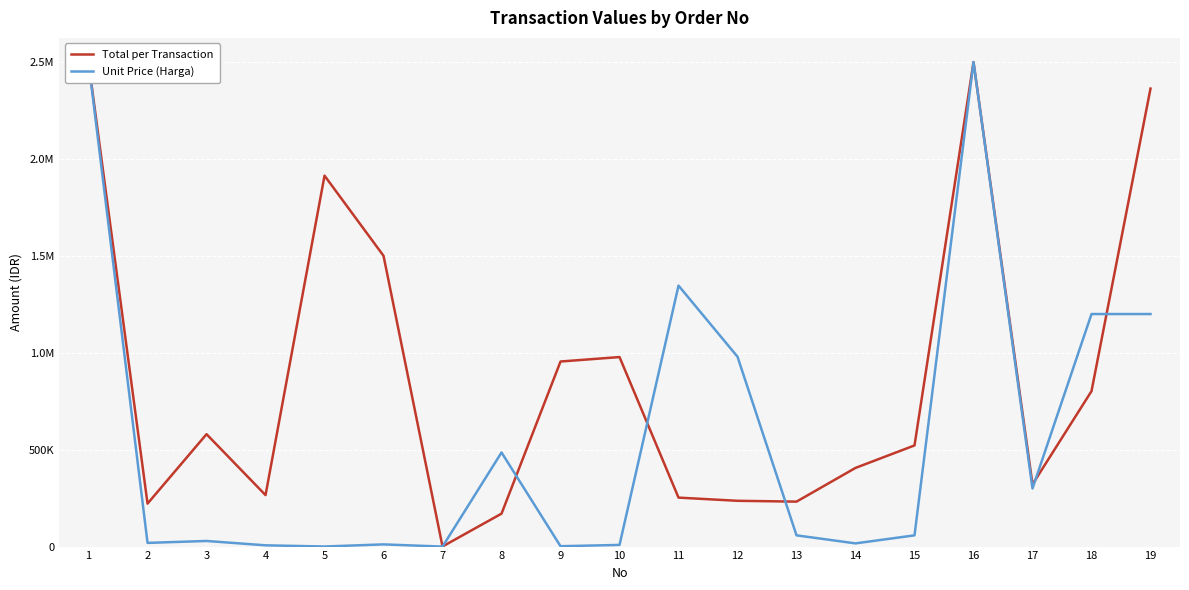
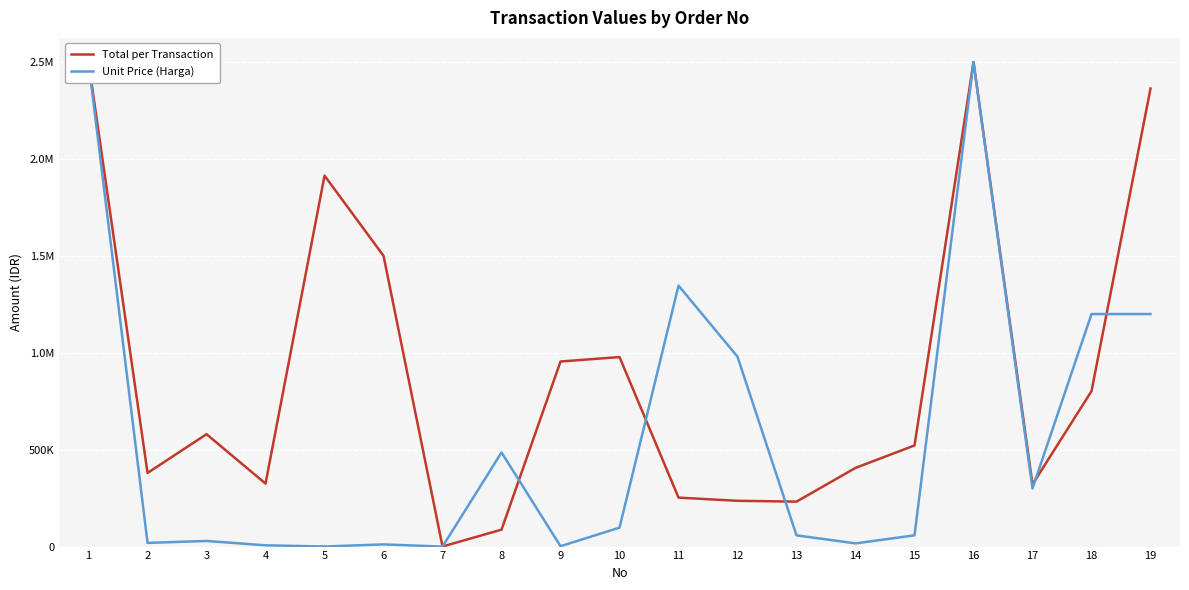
Total per Transaction, 2: 220000 -> 380000
Total per Transaction, 4: 270000 -> 330000
Total per Transaction, 8: 170000 -> 90000
Unit Price (Harga), 10: 10000 -> 100000
